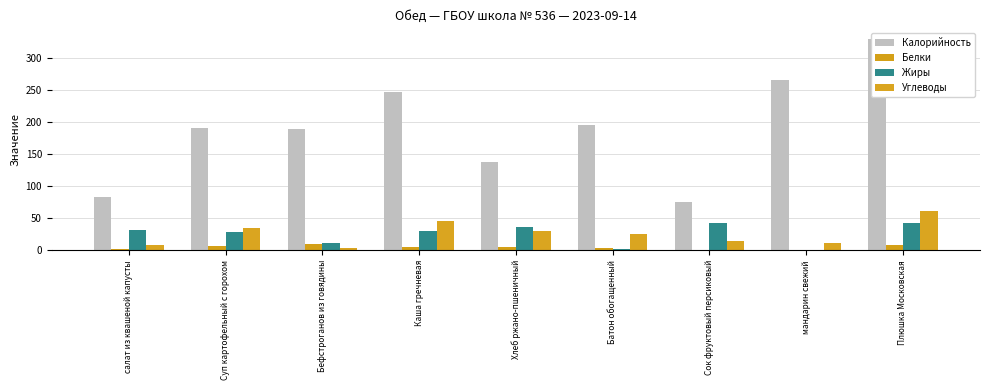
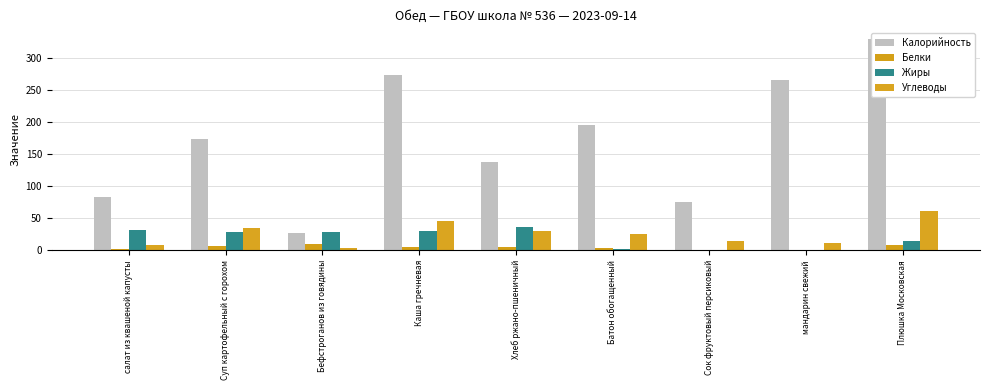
Калорийность, Суп картофельный с горохом: 190 -> 170
Калорийность, Бефстроганов из говядины: 190 -> 30
Жиры, Бефстроганов из говядины: 10 -> 30
Калорийность, Каша гречневая: 250 -> 270
Жиры, Сок фруктовый персиковый: 40 -> 0
Жиры, Плюшка Московская: 40 -> 10
